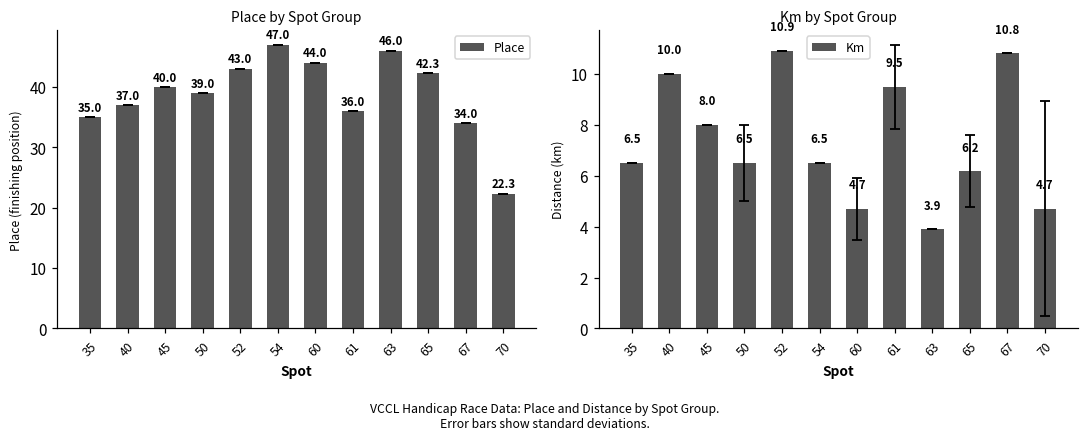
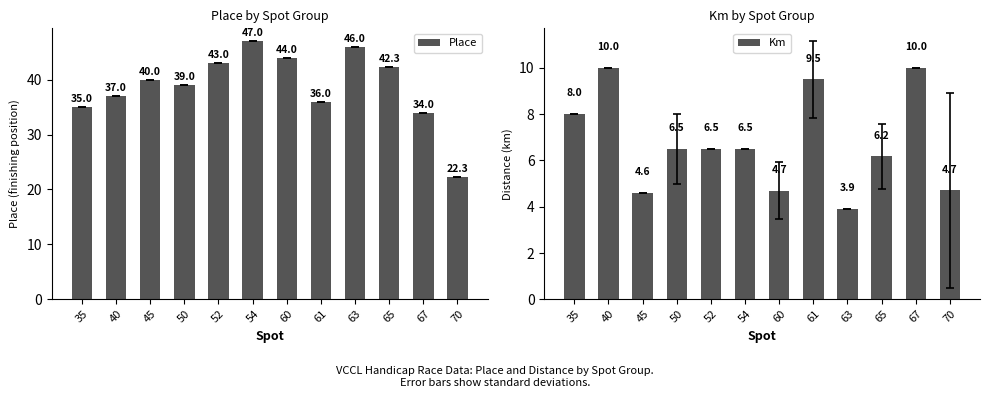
Km by Spot Group, Km, 35: 6.5 -> 8.0
Km by Spot Group, Km, 45: 8.0 -> 4.6
Km by Spot Group, Km, 52: 10.9 -> 6.5
Km by Spot Group, Km, 67: 10.8 -> 10.0
